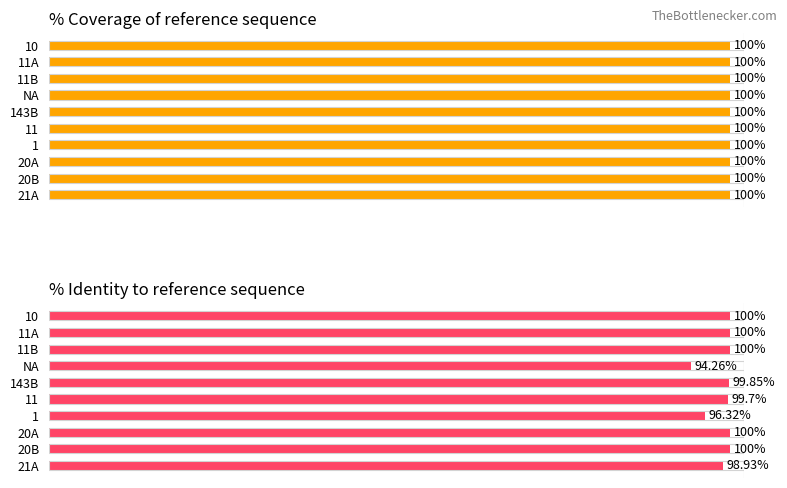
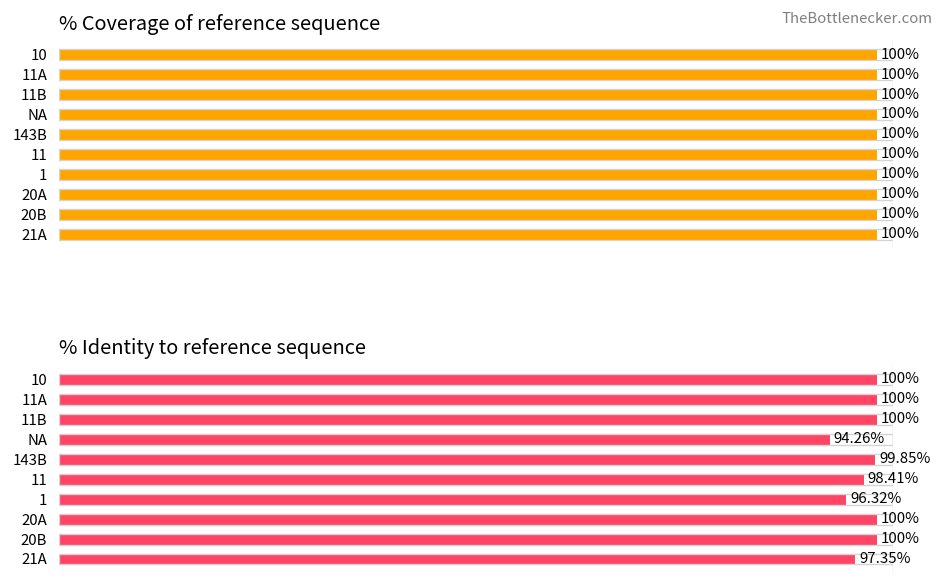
% Identity to reference sequence, 11: 99.7% -> 98.41%
% Identity to reference sequence, 21A: 98.93% -> 97.35%
